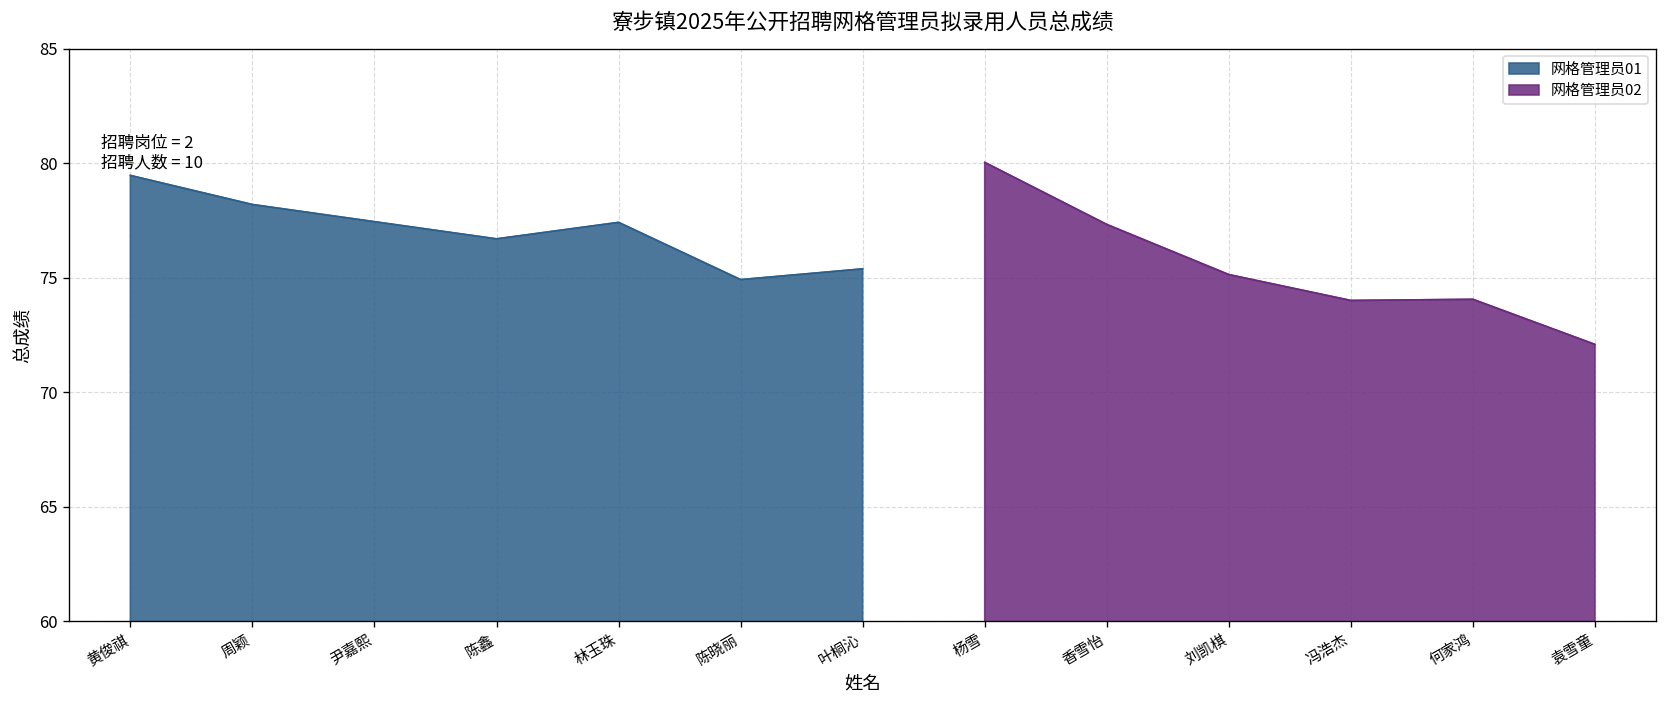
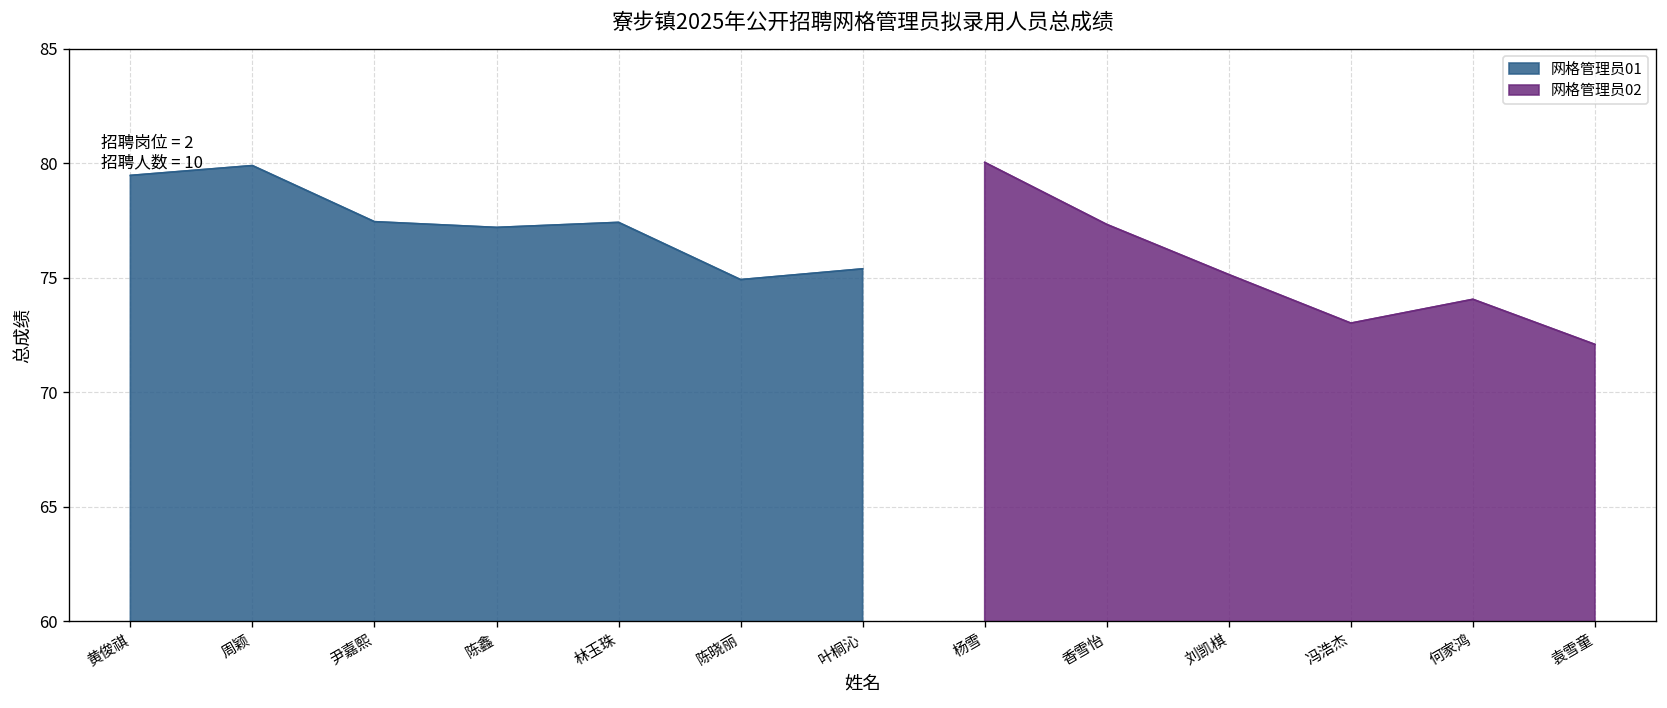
网格管理员01, 周颖: 78.2 -> 79.9
网格管理员01, 陈鑫: 76.7 -> 77.2
网格管理员02, 冯浩杰: 74.0 -> 73.0
